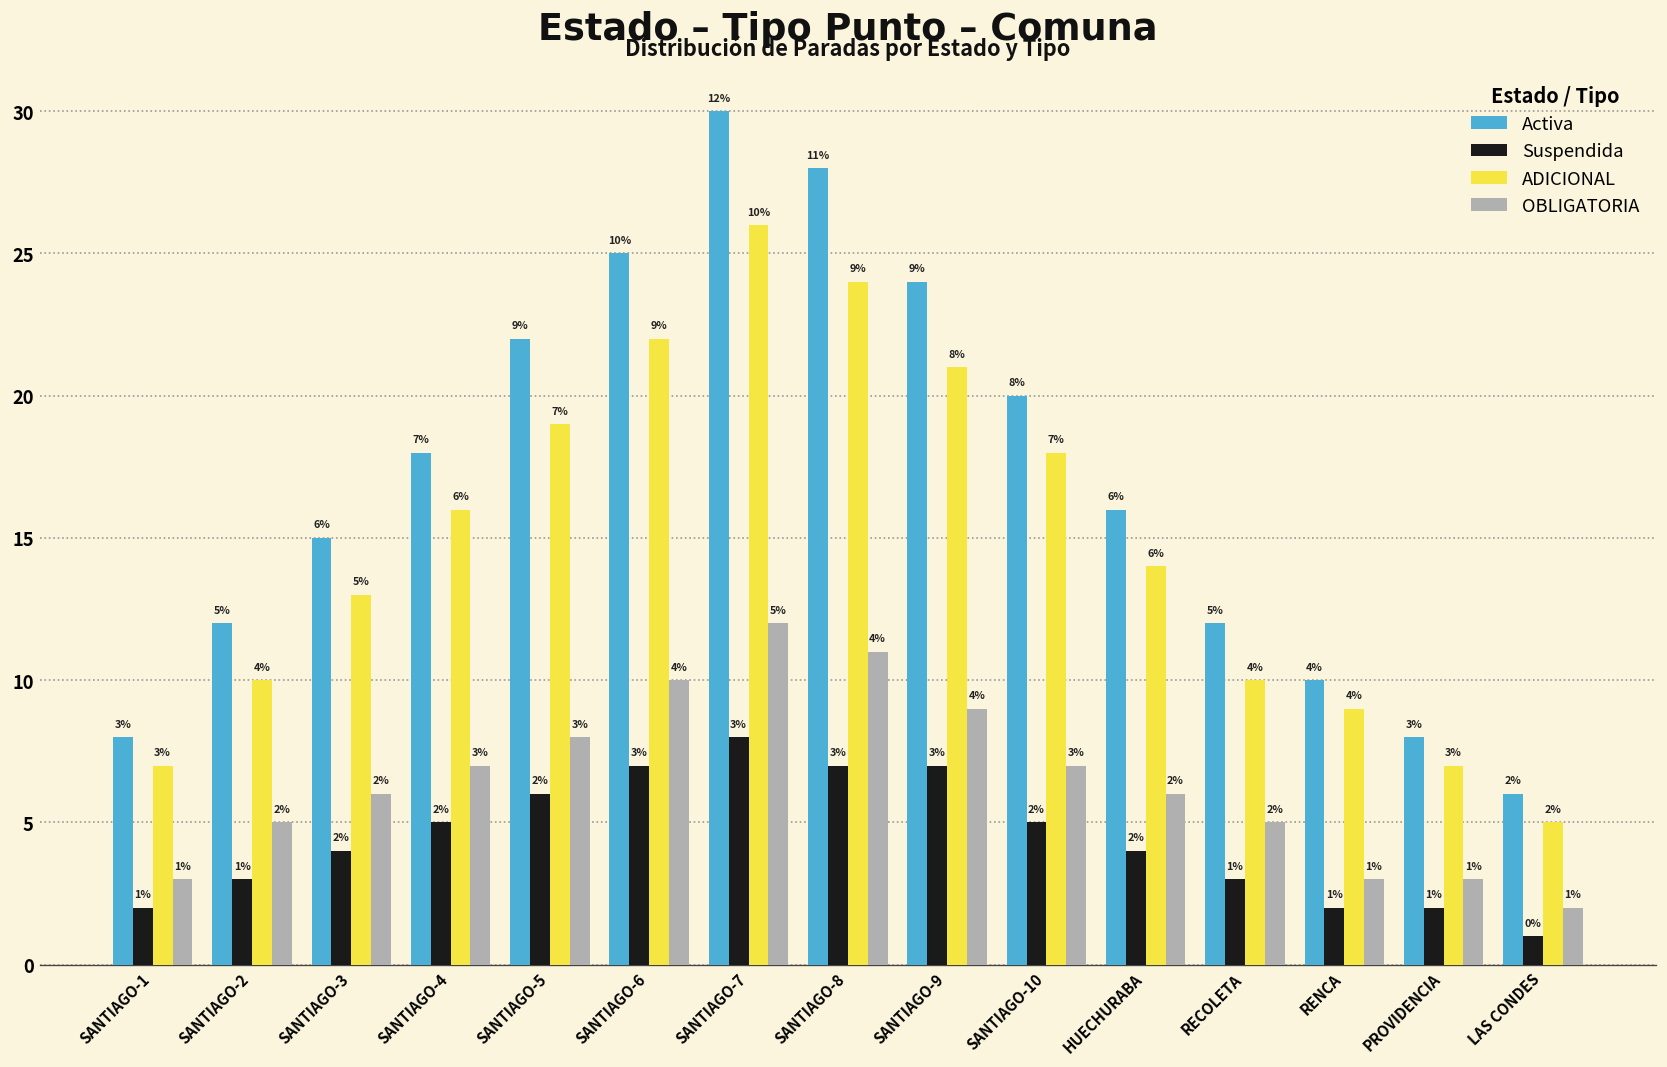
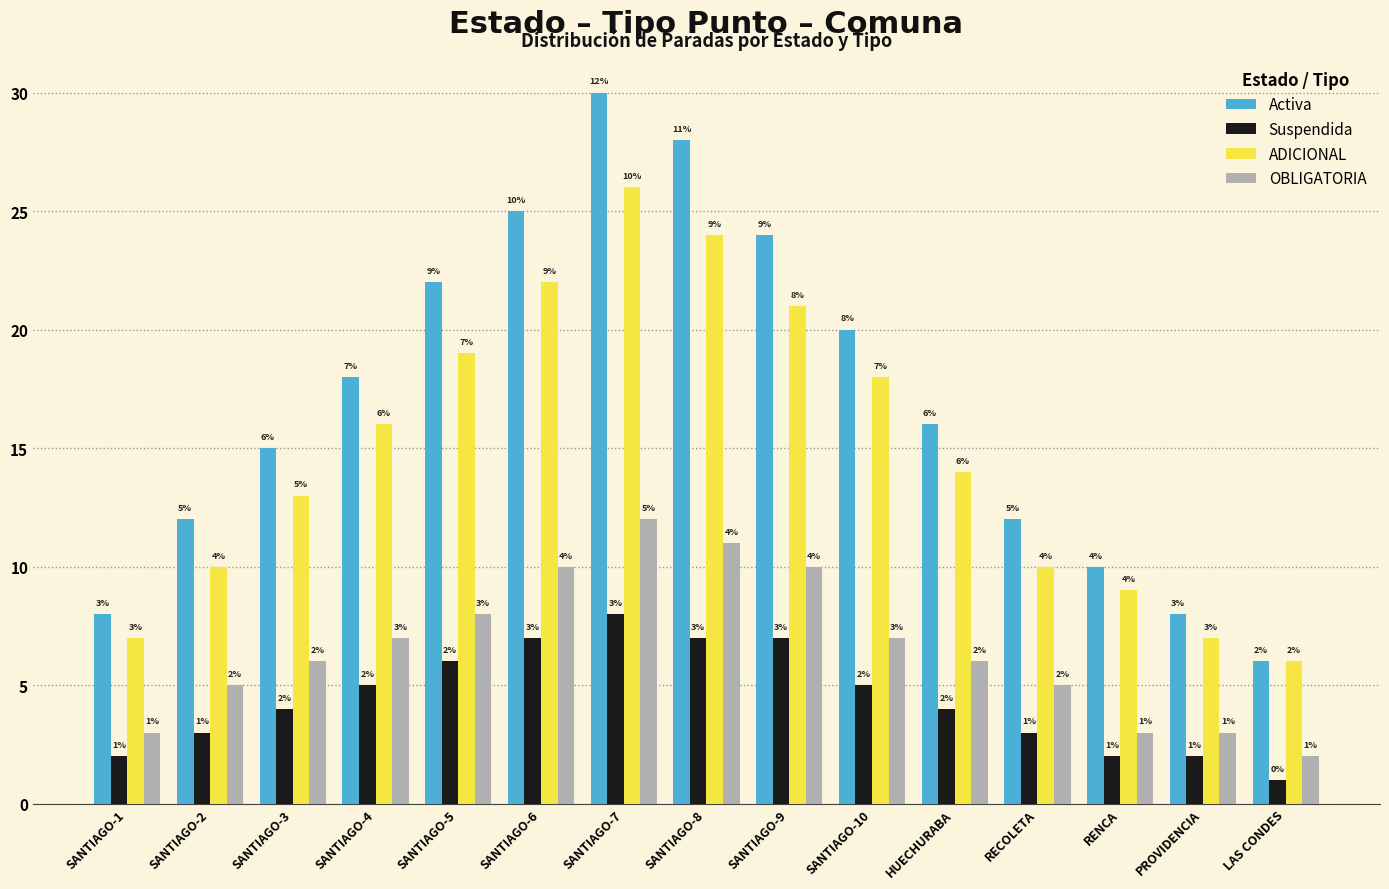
OBLIGATORIA, SANTIAGO-9: 9 -> 10
ADICIONAL, LAS CONDES: 5 -> 6
